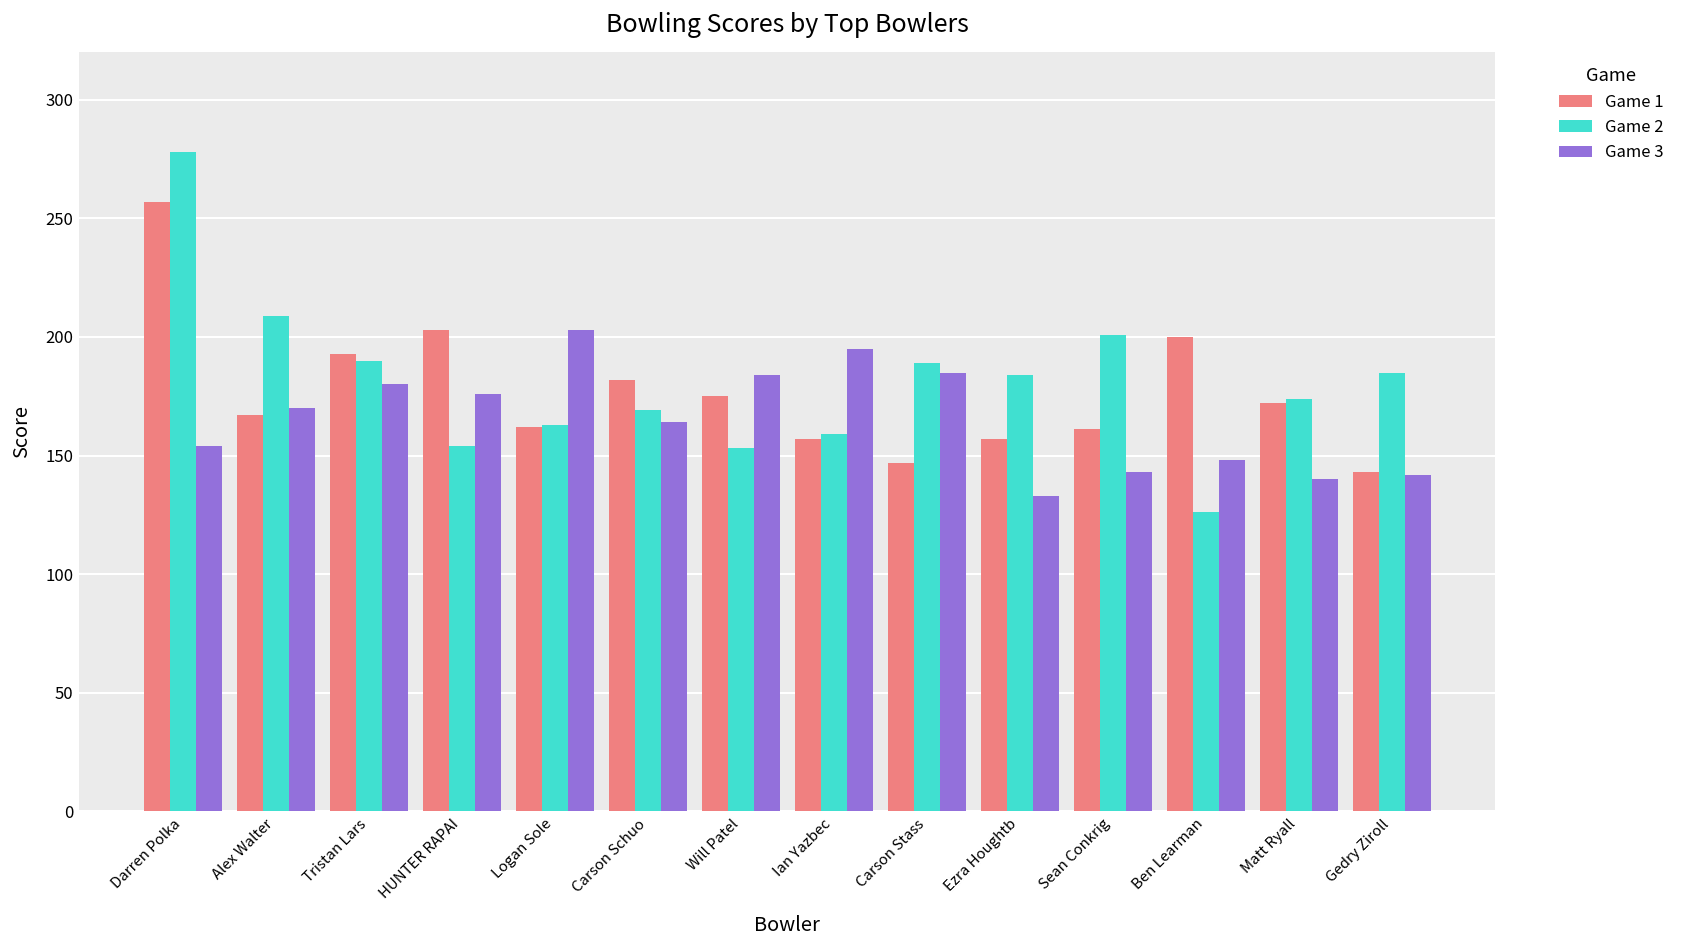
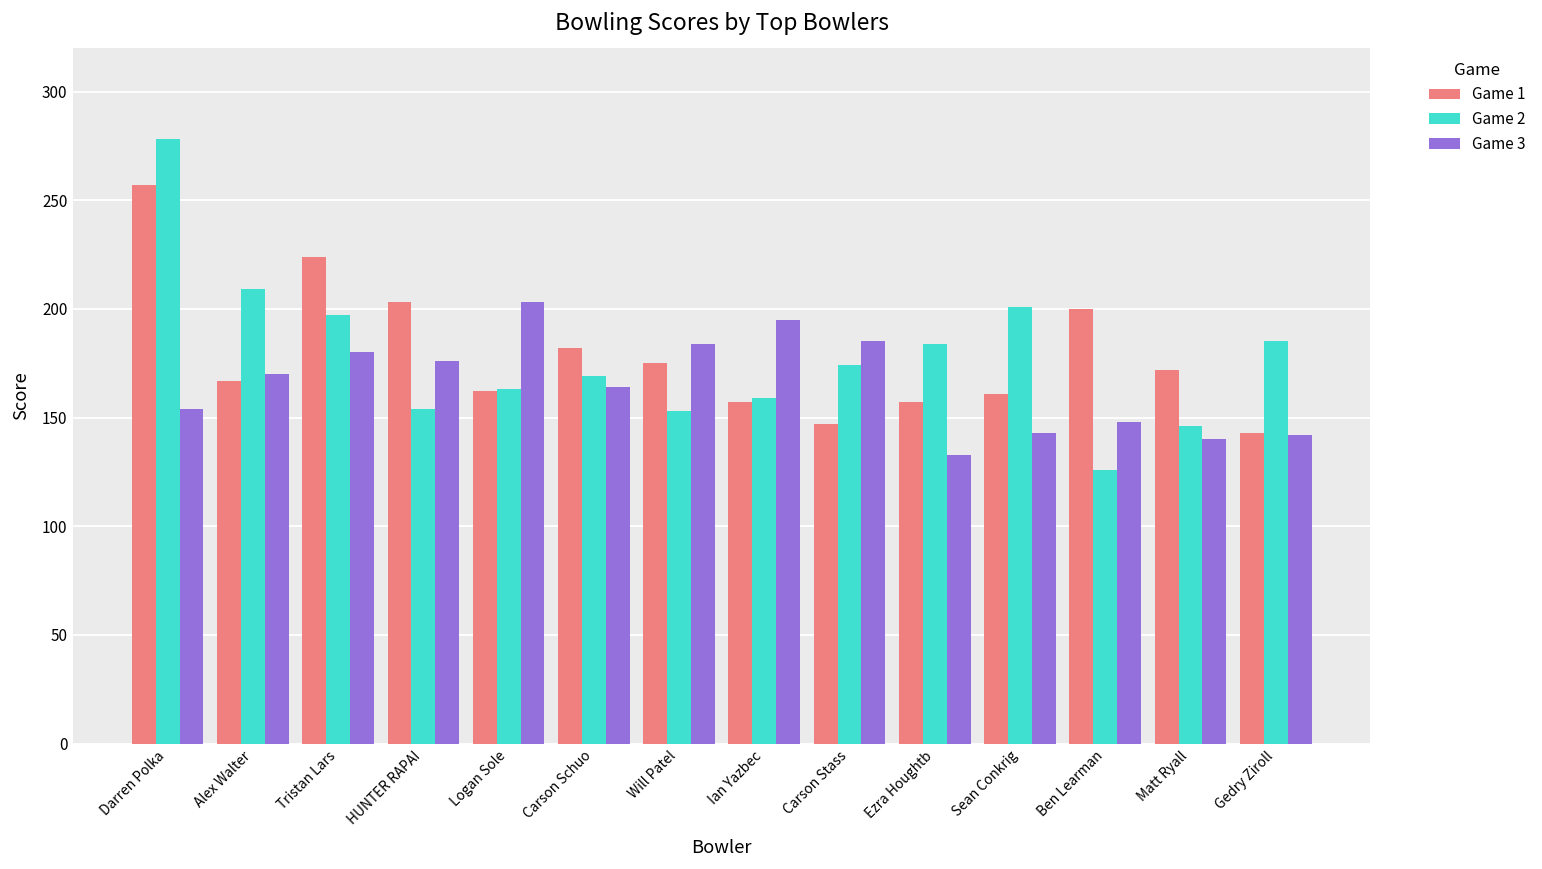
Game 1, Tristan Lars: 193 -> 224
Game 2, Tristan Lars: 190 -> 197
Game 2, Carson Stass: 189 -> 174
Game 2, Matt Ryall: 174 -> 146
